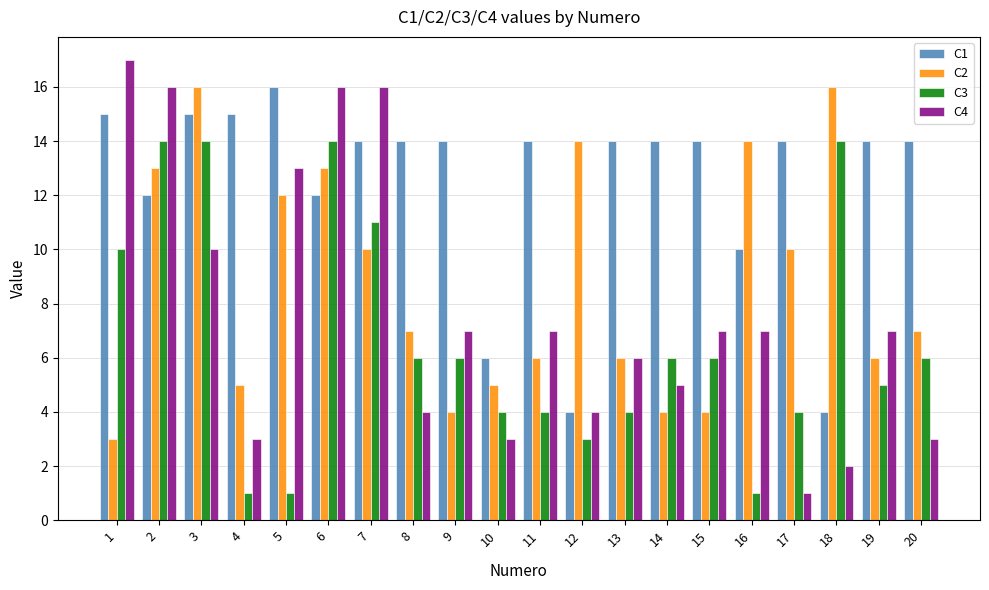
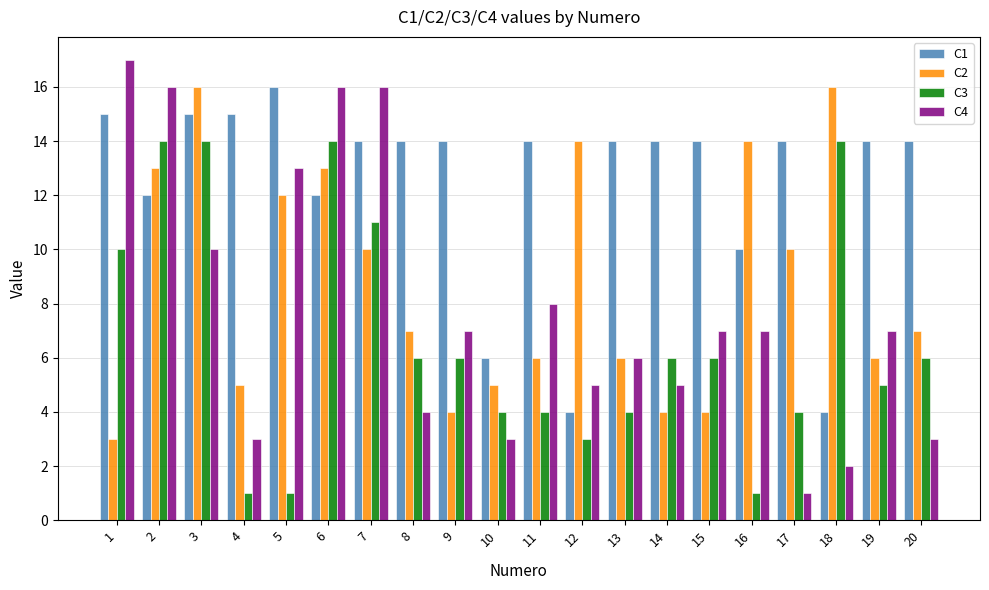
C4, 11: 7 -> 8
C4, 12: 4 -> 5
